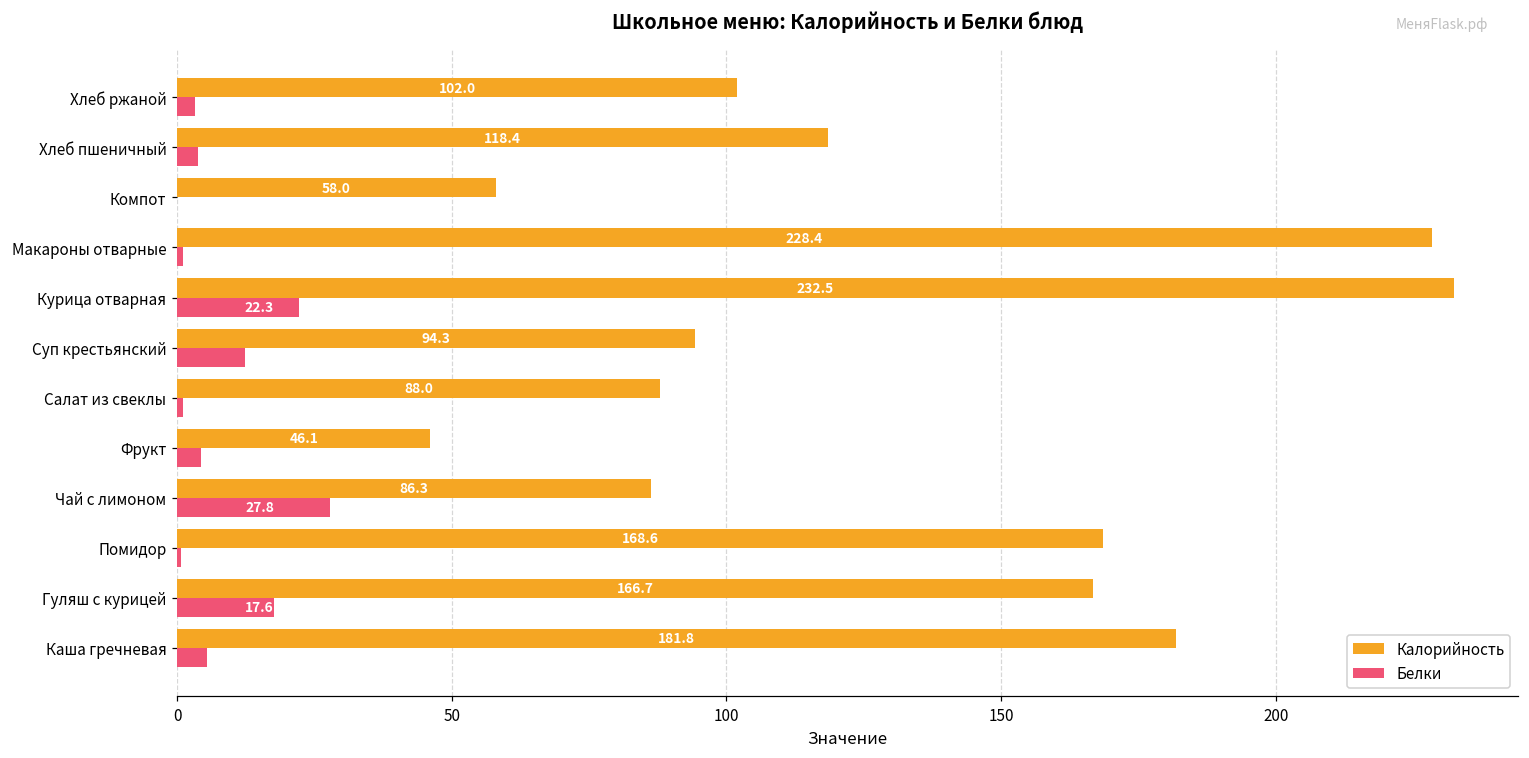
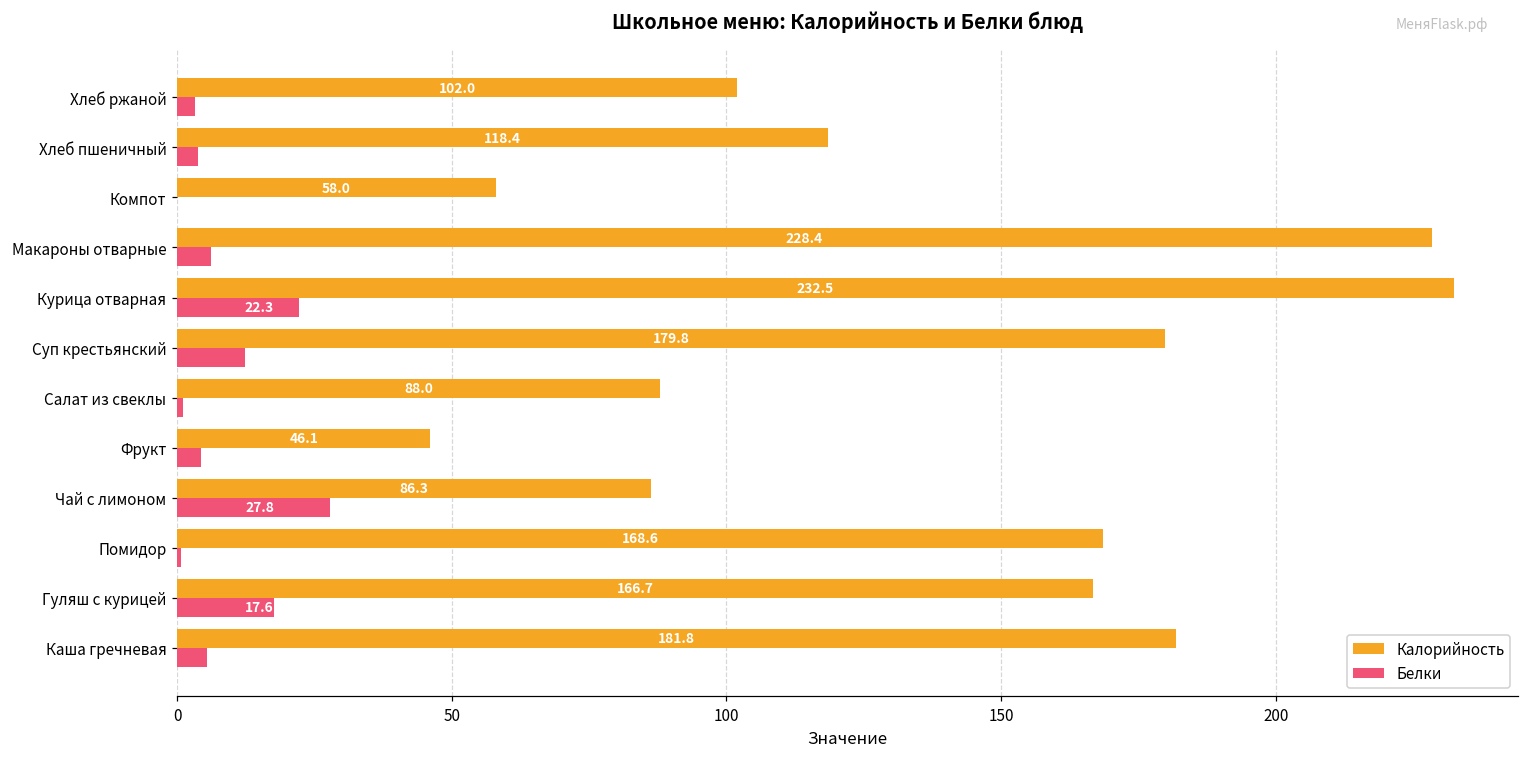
Белки, Макароны отварные: 1 -> 6
Калорийность, Суп крестьянский: 94.3 -> 179.8
